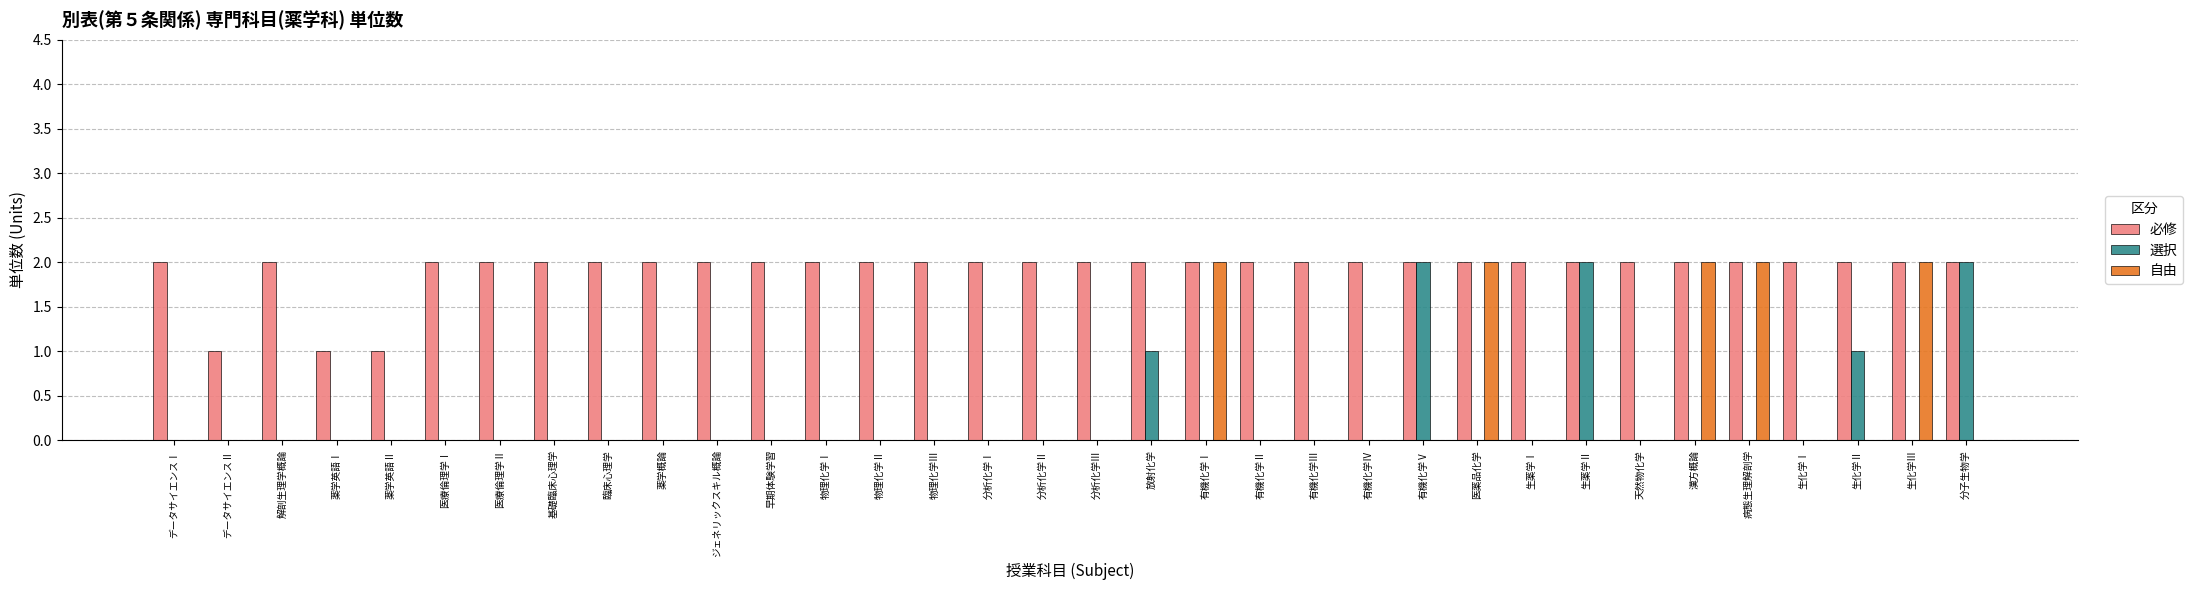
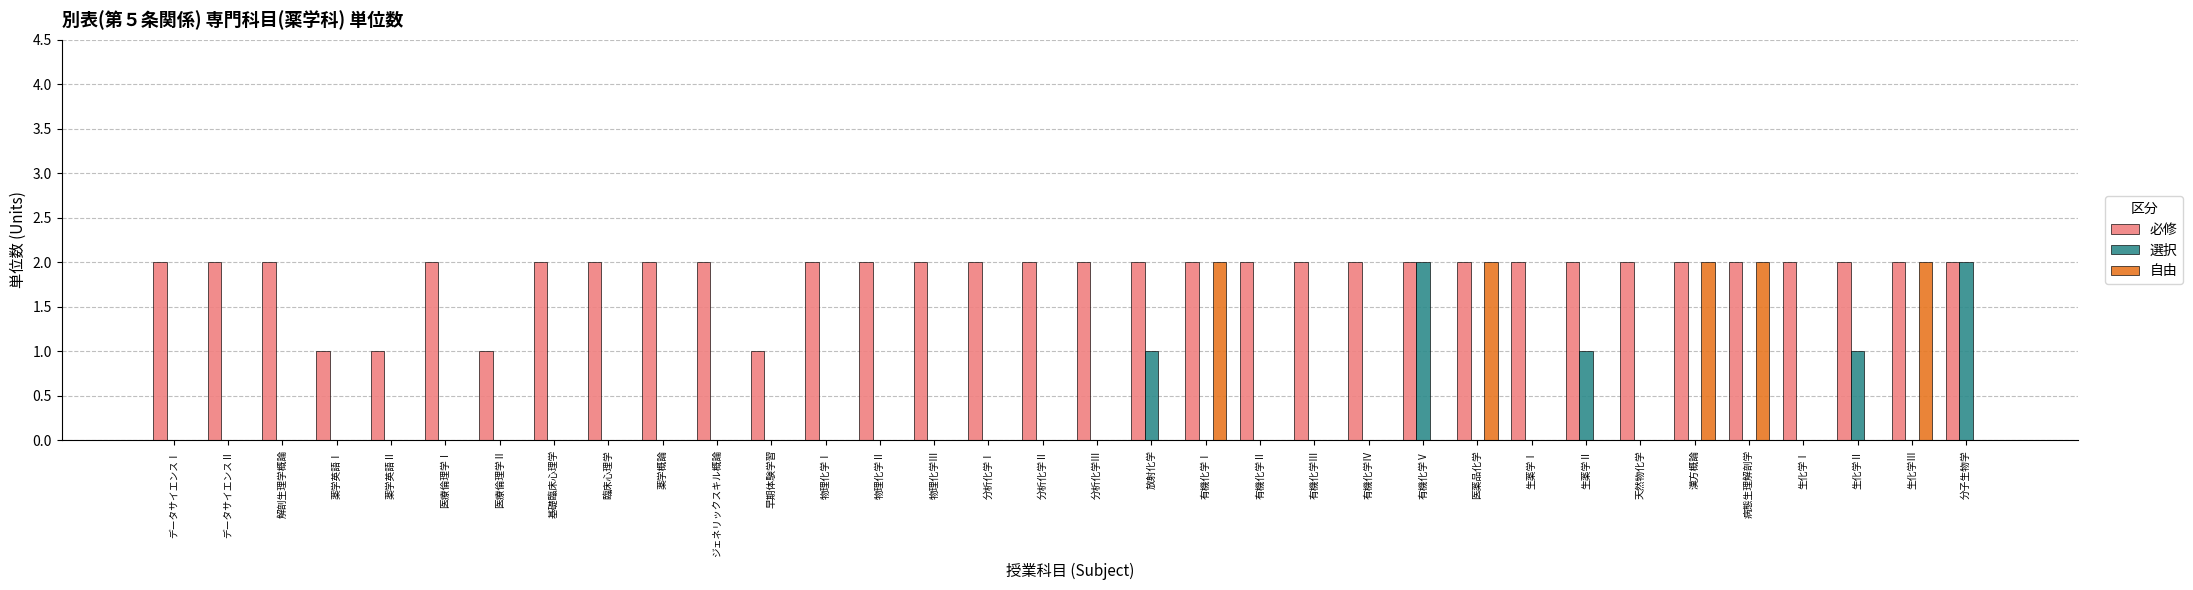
必修, データサイエンスⅡ: 1 -> 2
必修, 医療倫理学Ⅱ: 2 -> 1
必修, 早期体験学習: 2 -> 1
選択, 生薬学Ⅱ: 2 -> 1
